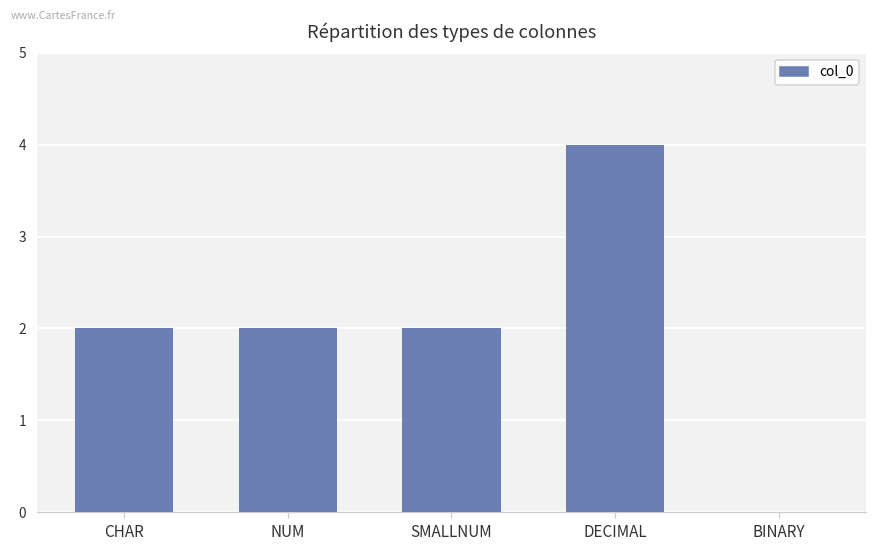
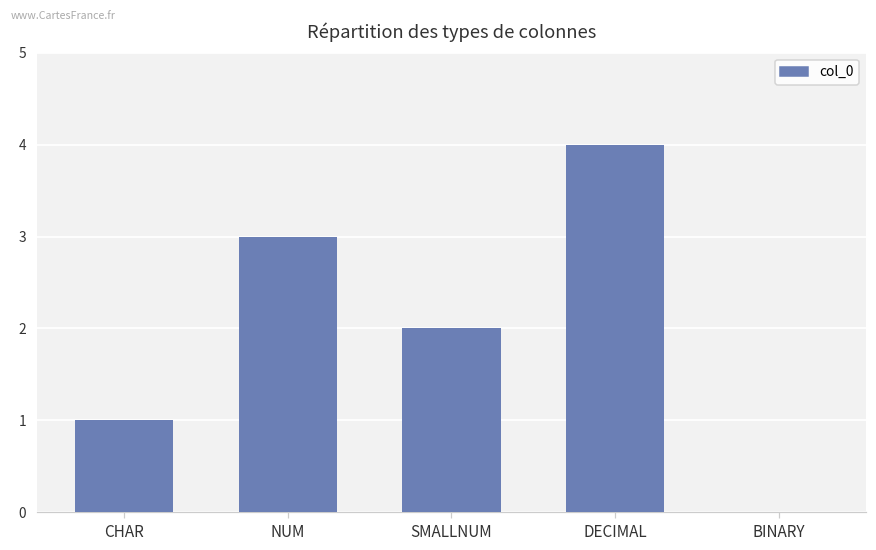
CHAR: 2 -> 1
NUM: 2 -> 3
